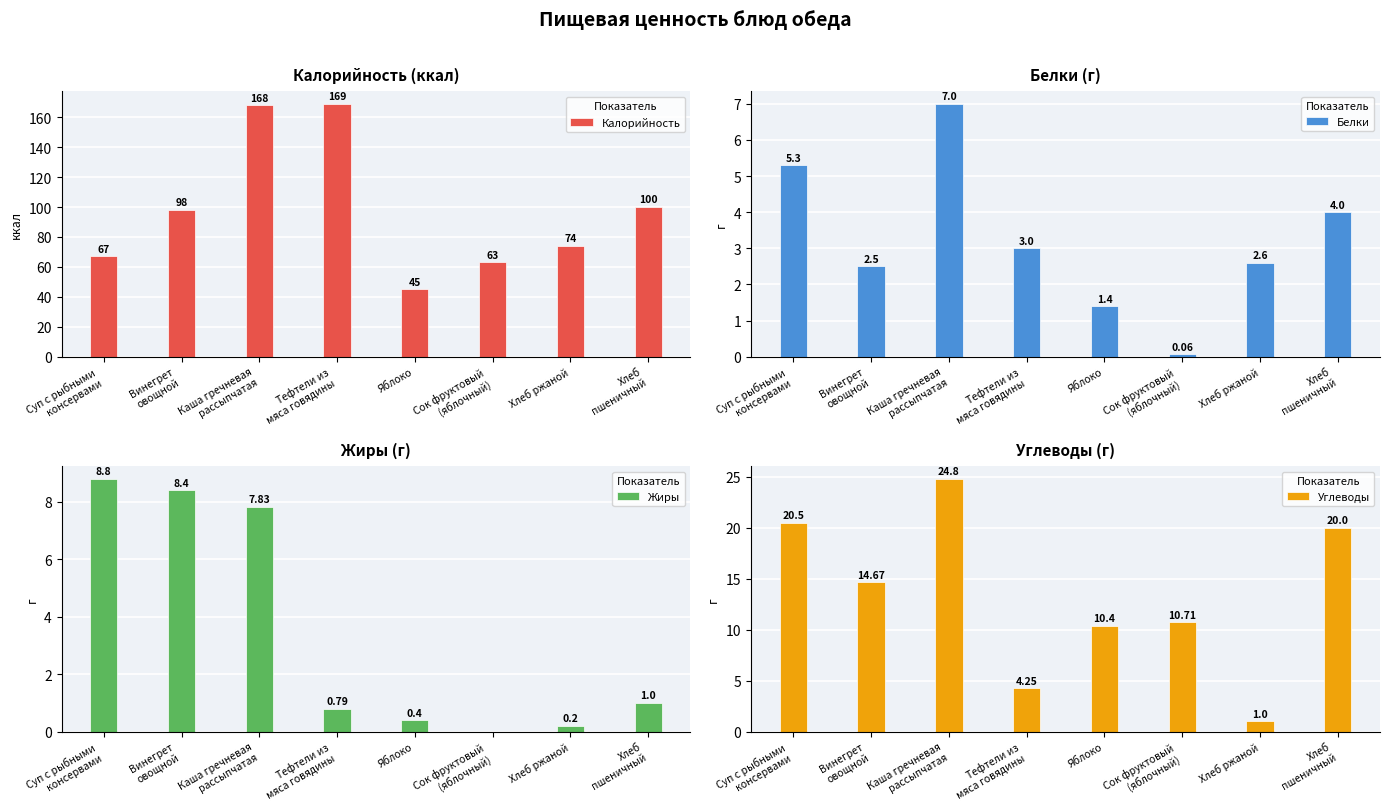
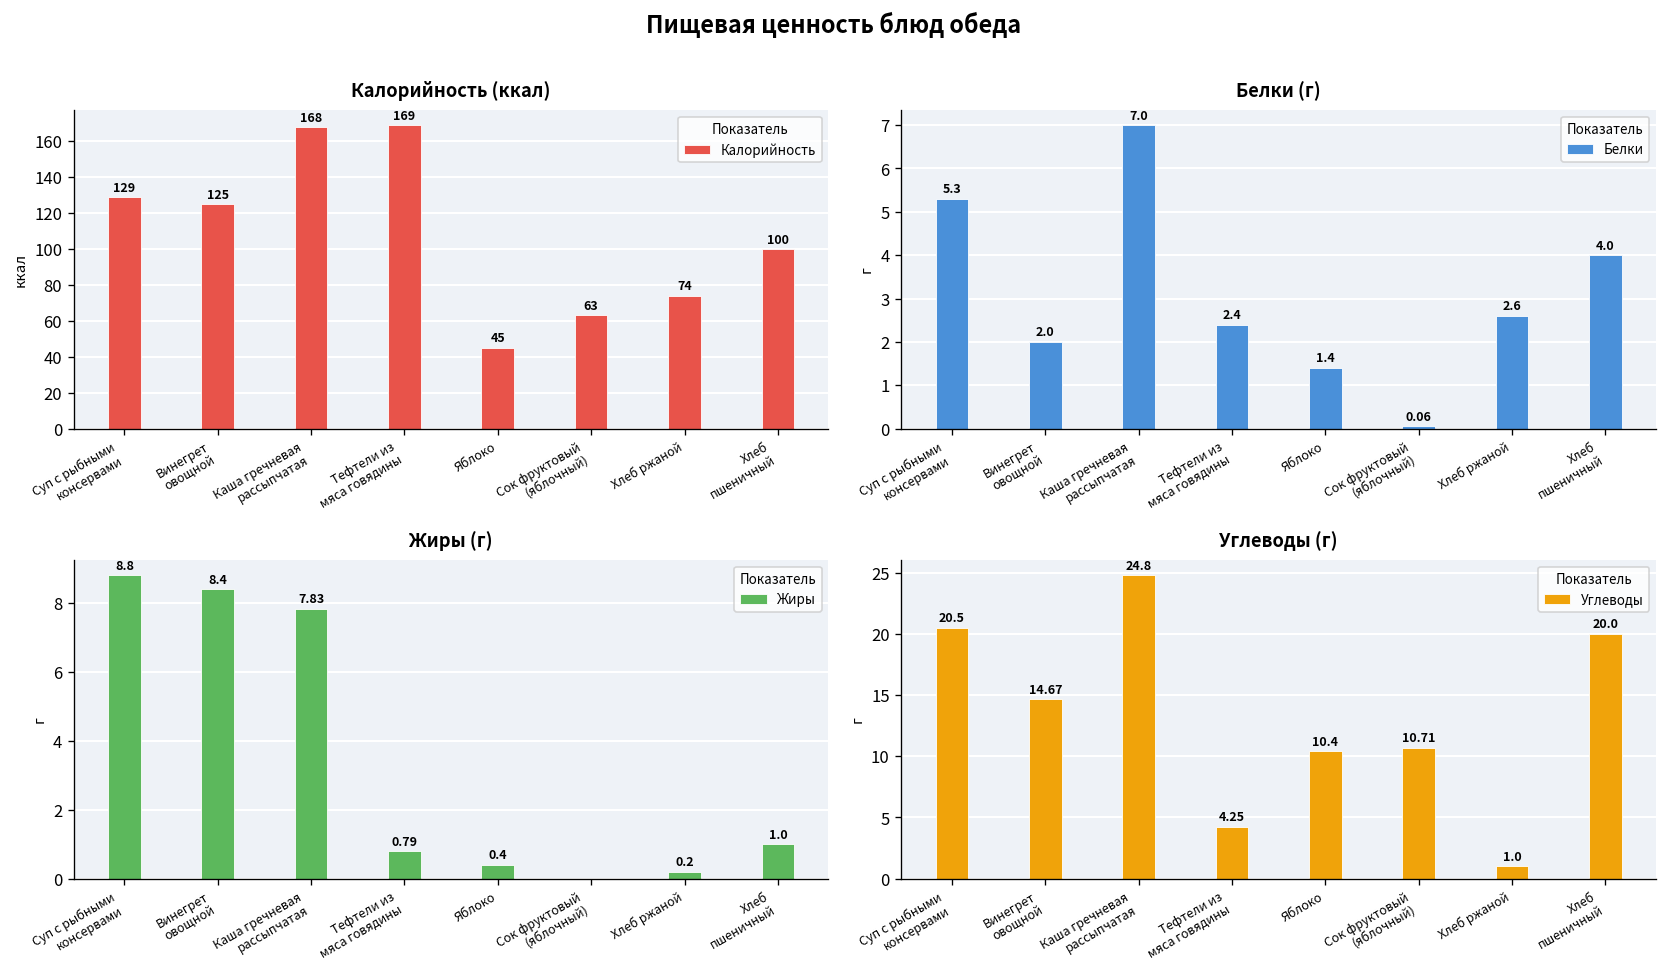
Калорийность (ккал), Суп с рыбными консервами: 67 -> 129
Калорийность (ккал), Винегрет овощной: 98 -> 125
Белки (г), Винегрет овощной: 2.5 -> 2.0
Белки (г), Тефтели из мяса говядины: 3.0 -> 2.4
